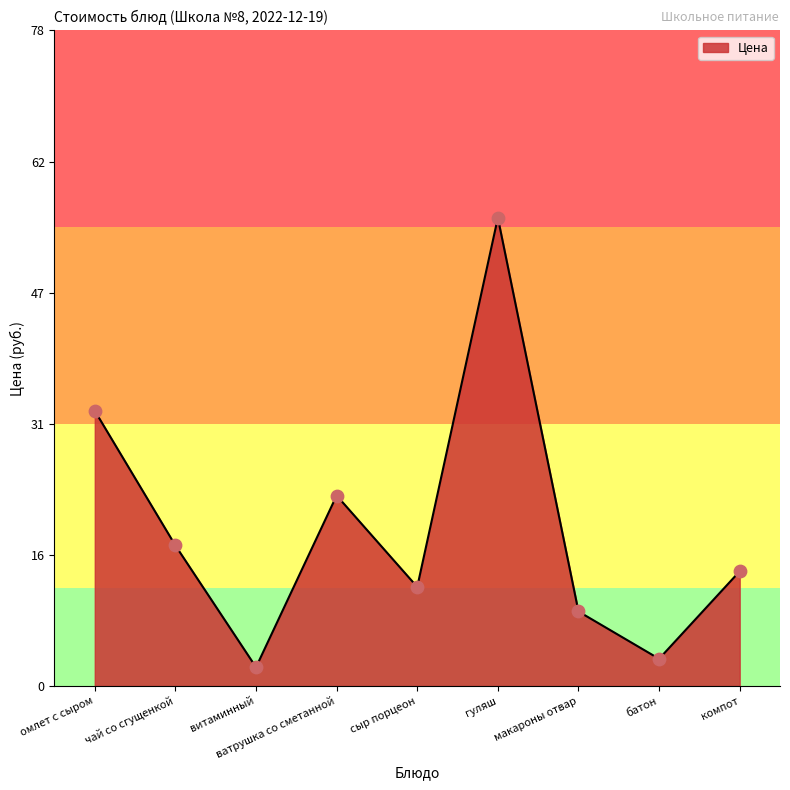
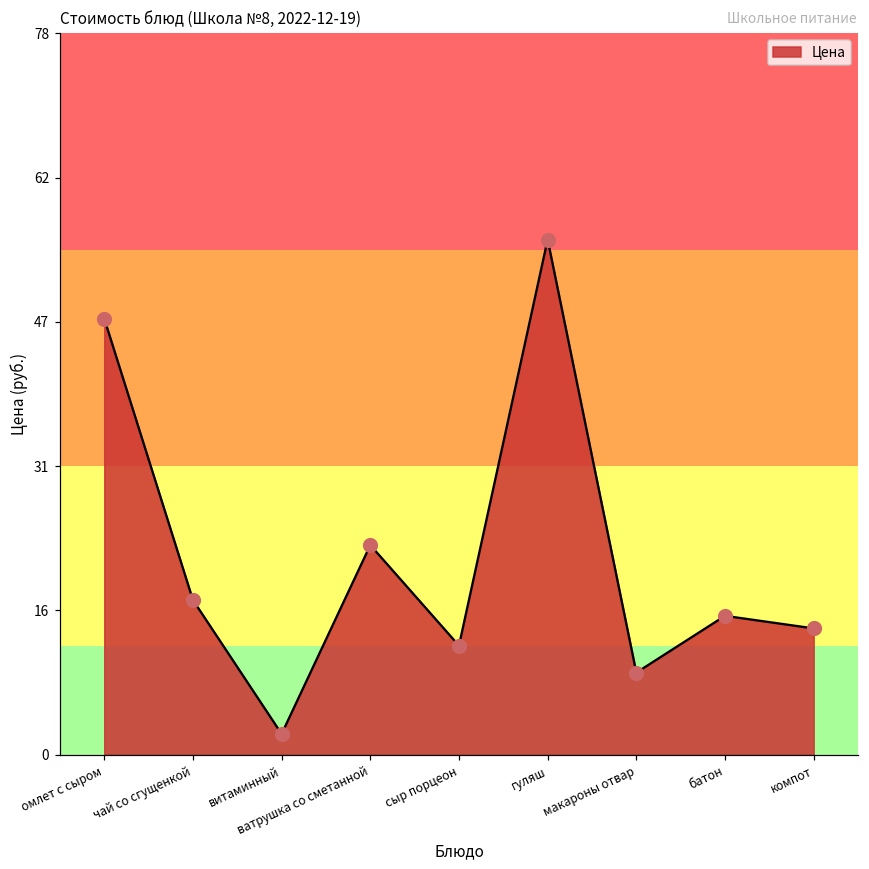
омлет с сыром: 33 -> 47
батон: 3 -> 15
